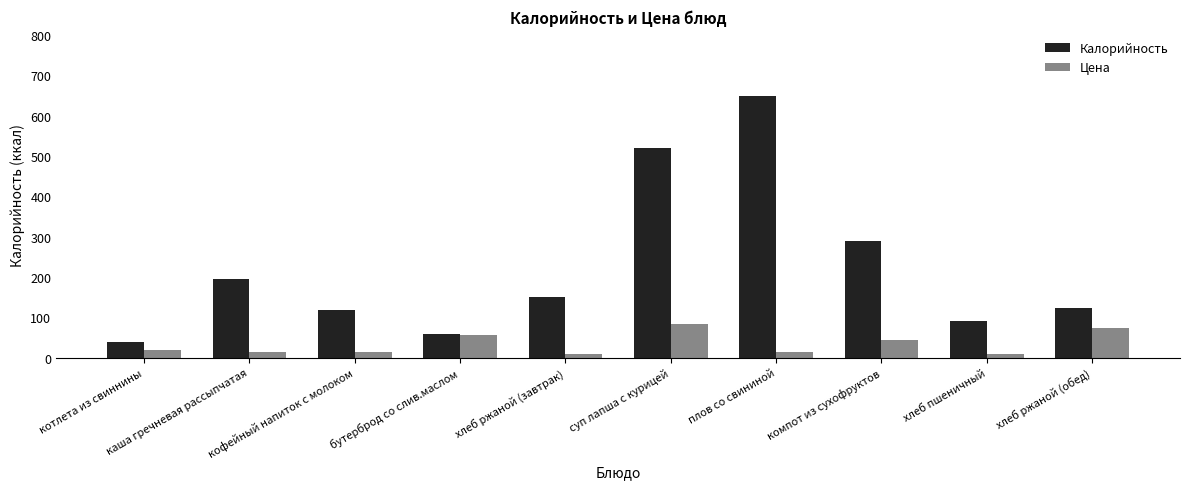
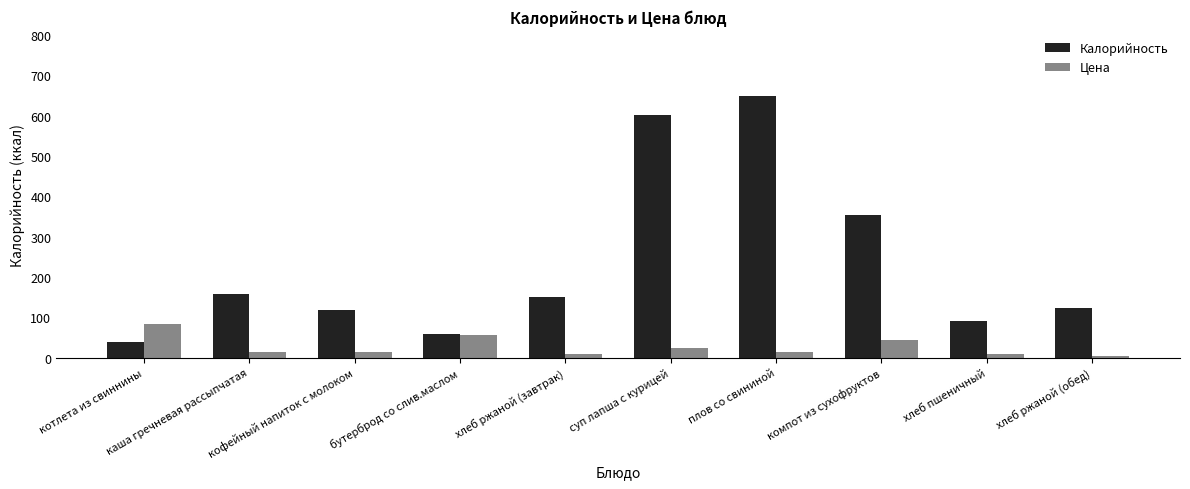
Цена, котлета из свиннины: 20 -> 80
Калорийность, каша гречневая рассыпчатая: 200 -> 160
Калорийность, суп лапша с курицей: 520 -> 600
Цена, суп лапша с курицей: 80 -> 30
Калорийность, компот из сухофруктов: 290 -> 350
Цена, хлеб ржаной (обед): 70 -> 10
